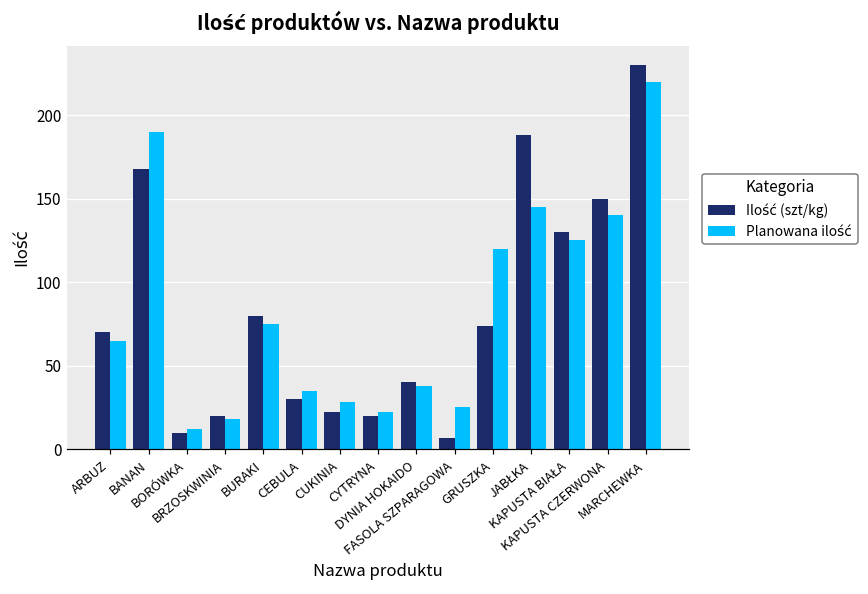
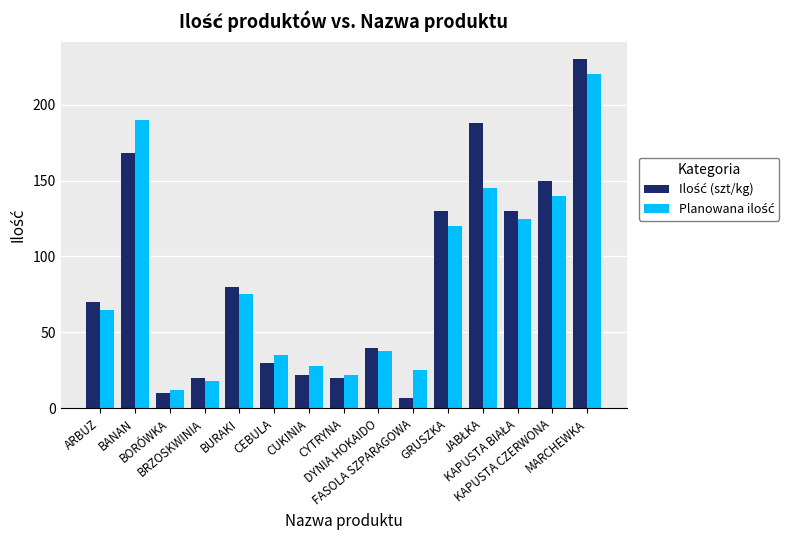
Ilość (szt/kg), GRUSZKA: 74 -> 130
